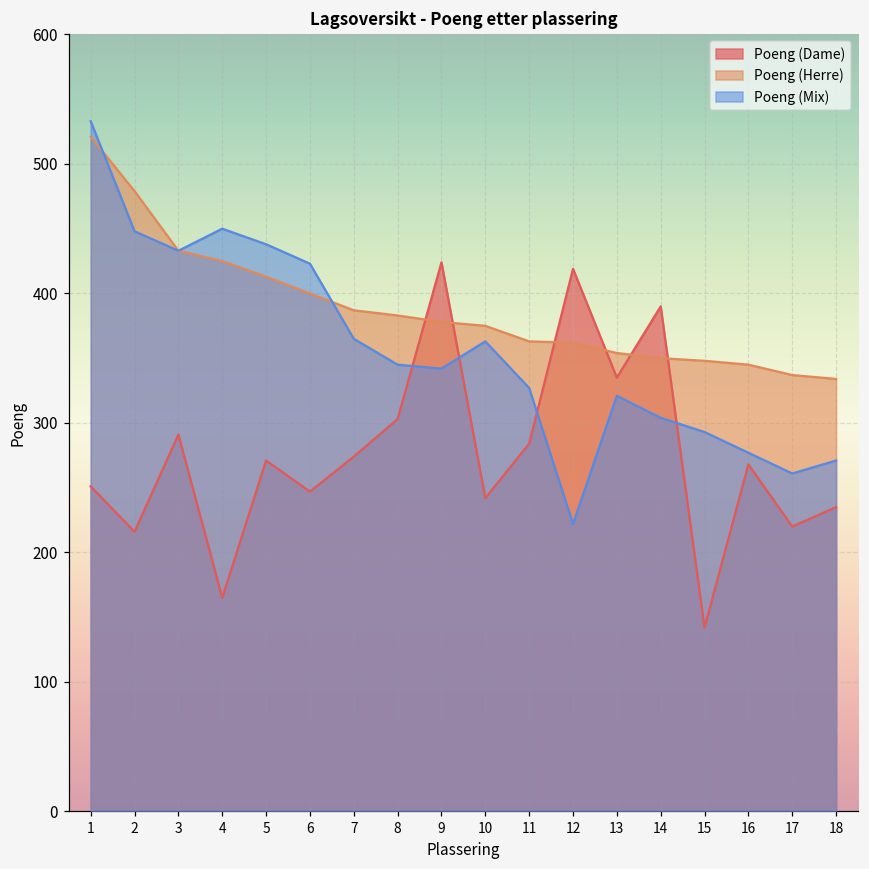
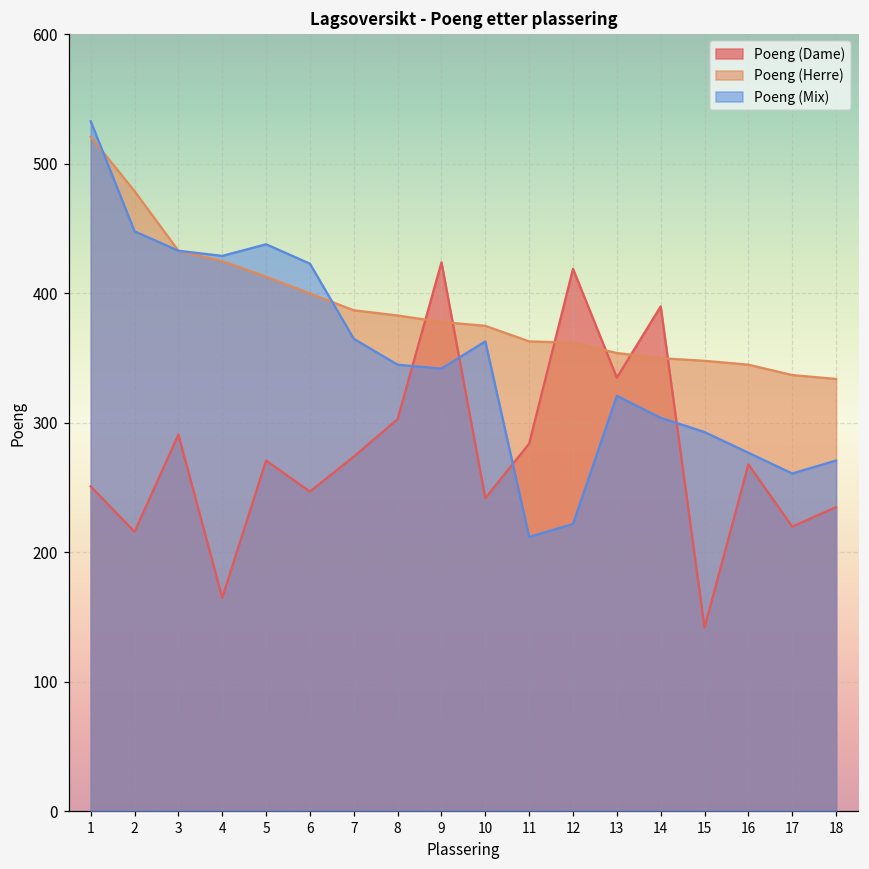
Poeng (Mix), 4: 450 -> 429
Poeng (Mix), 11: 327 -> 212
